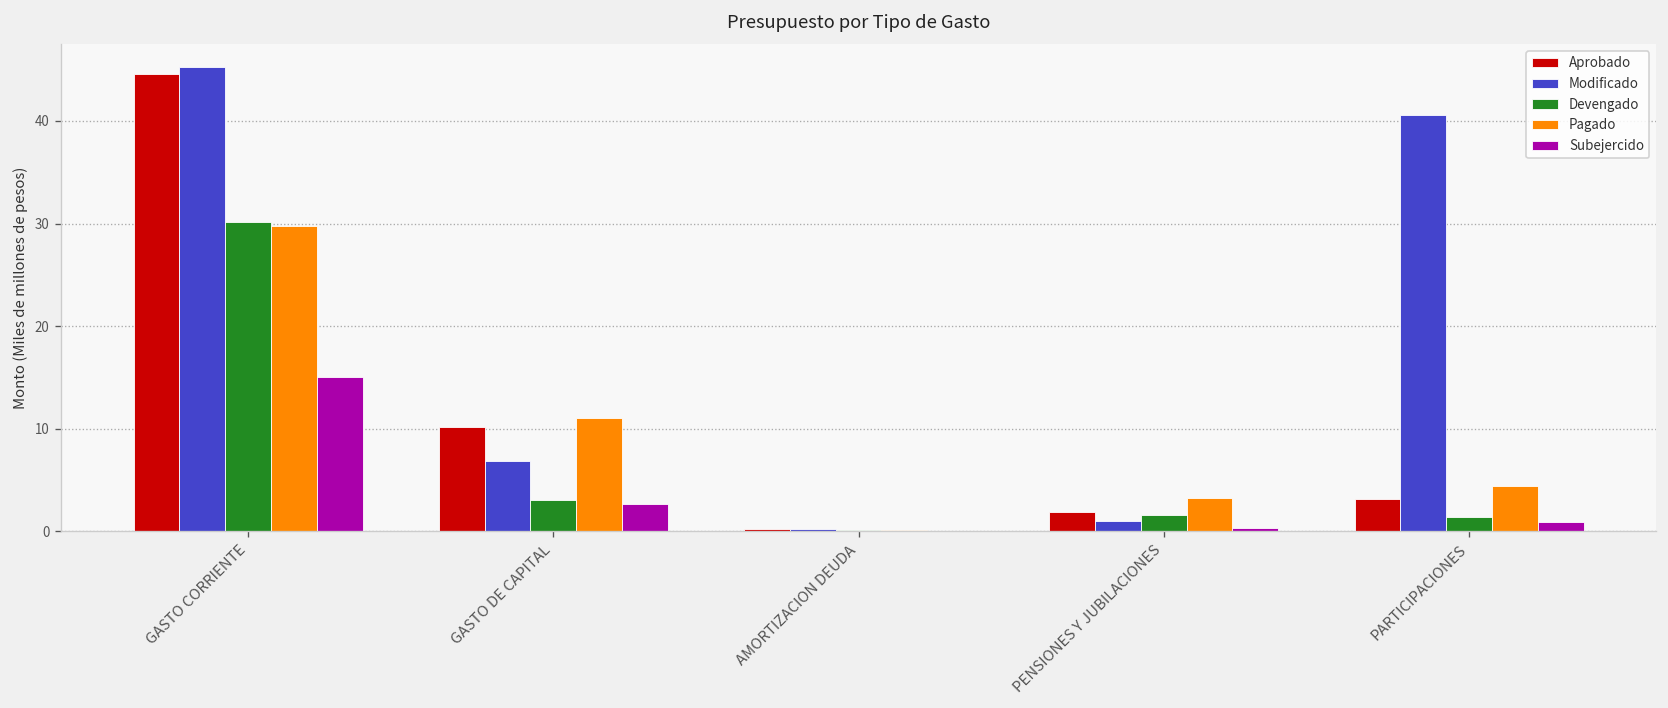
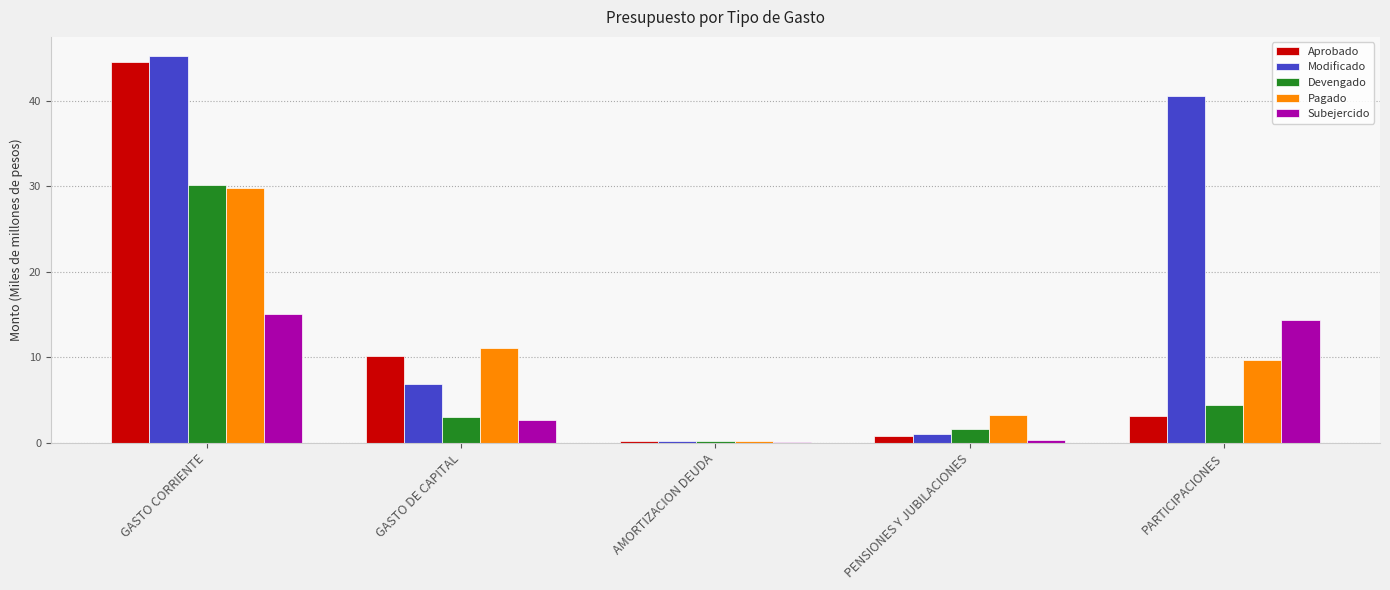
Aprobado, PENSIONES Y JUBILACIONES: 2 -> 1
Devengado, PARTICIPACIONES: 1 -> 4
Pagado, PARTICIPACIONES: 4 -> 10
Subejercido, PARTICIPACIONES: 1 -> 14
